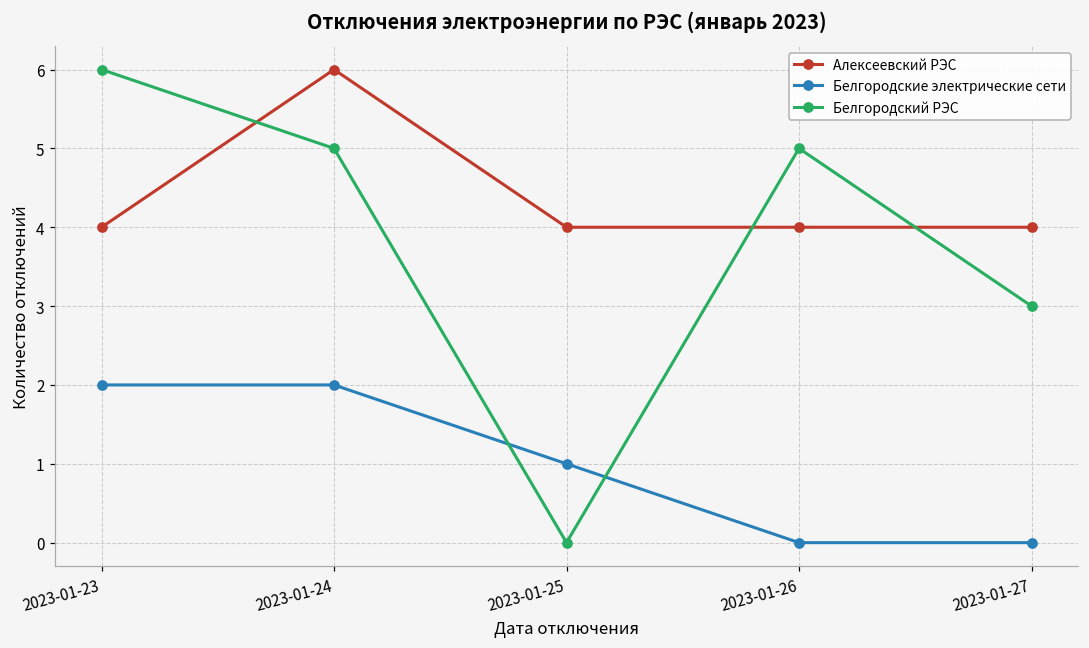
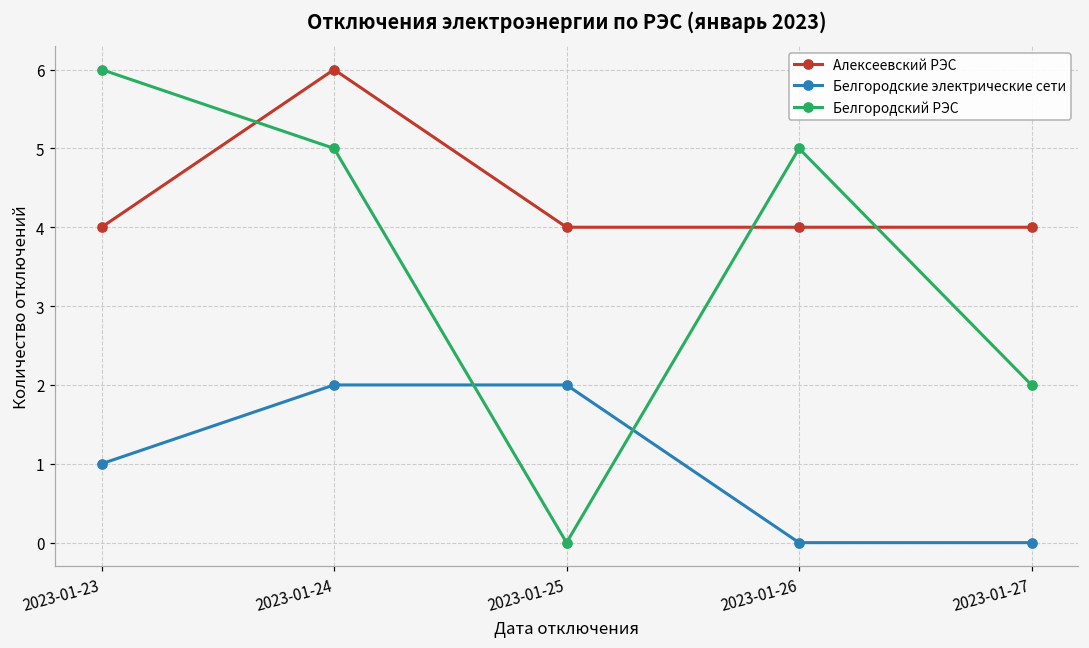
Белгородские электрические сети, 2023-01-23: 2 -> 1
Белгородские электрические сети, 2023-01-25: 1 -> 2
Белгородский РЭС, 2023-01-27: 3 -> 2
